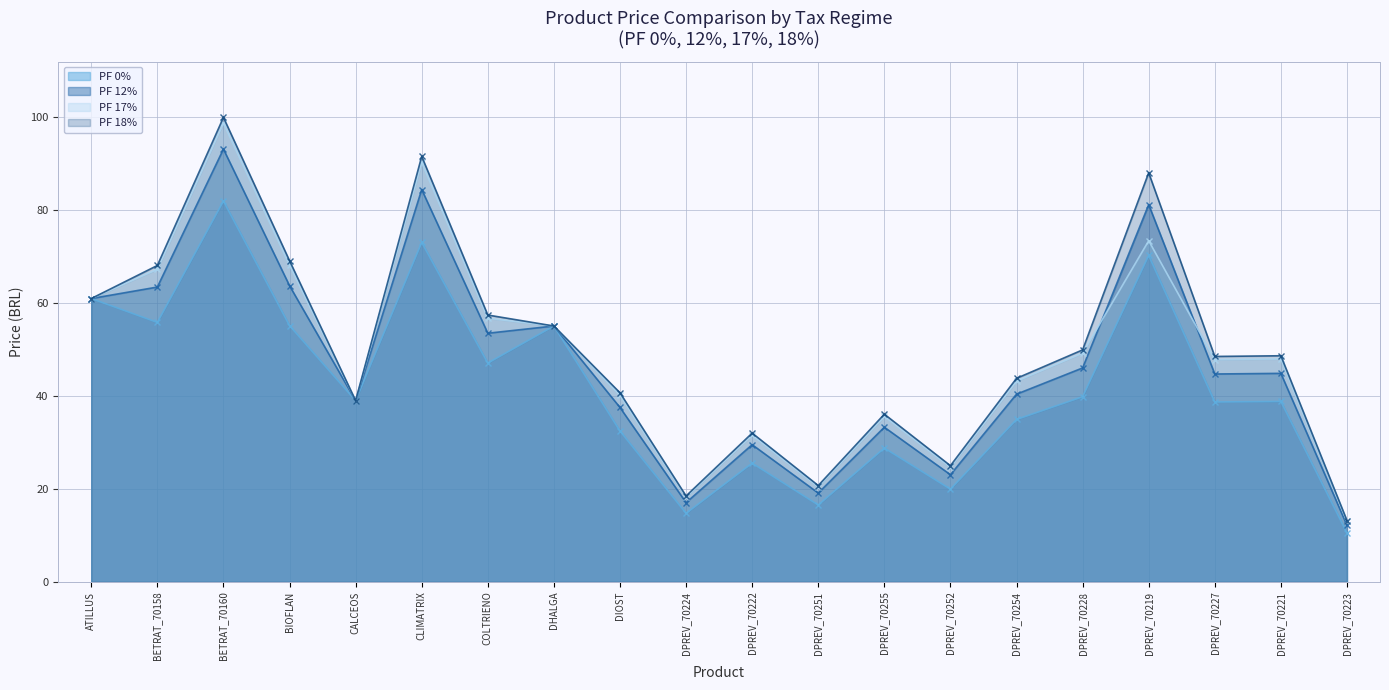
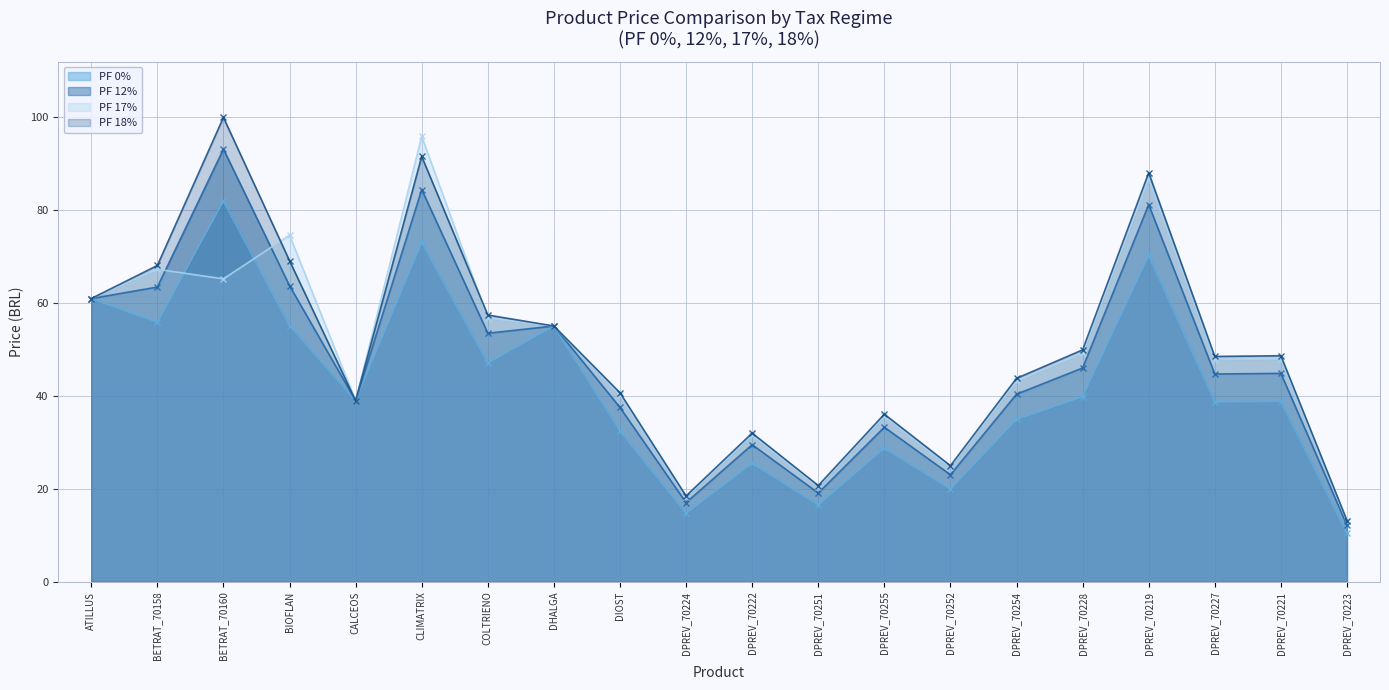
PF 17%, BETRAT_70160: 99 -> 65
PF 17%, BIOFLAN: 68 -> 75
PF 17%, CLIMATRIX: 90 -> 96
PF 17%, DPREV_70219: 73 -> 87
